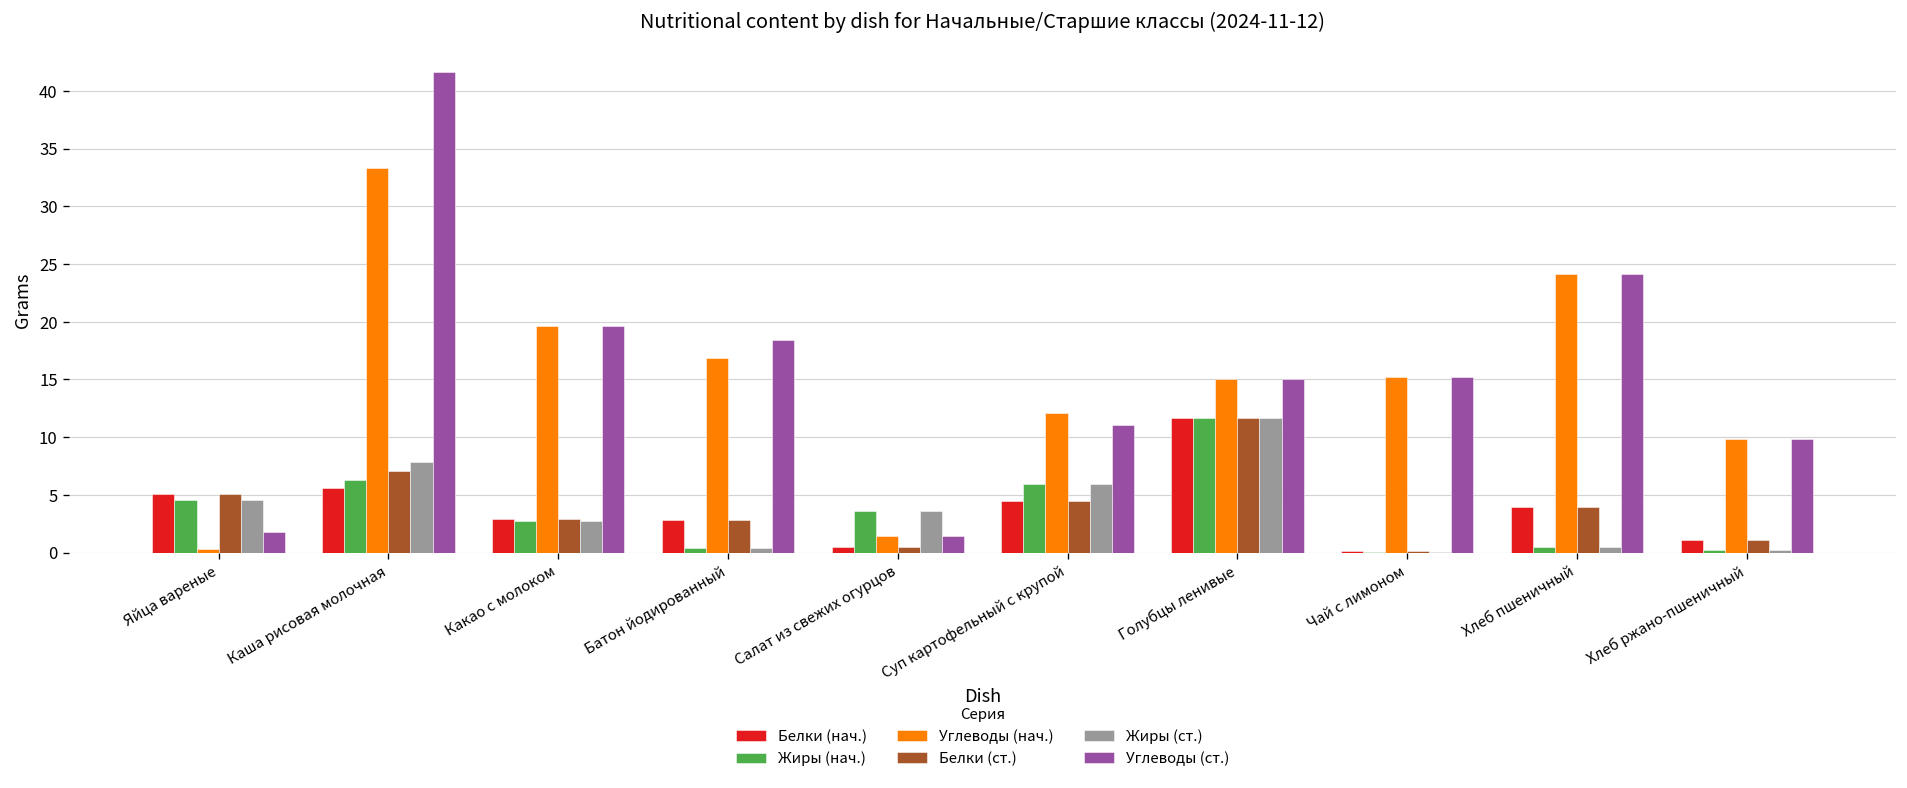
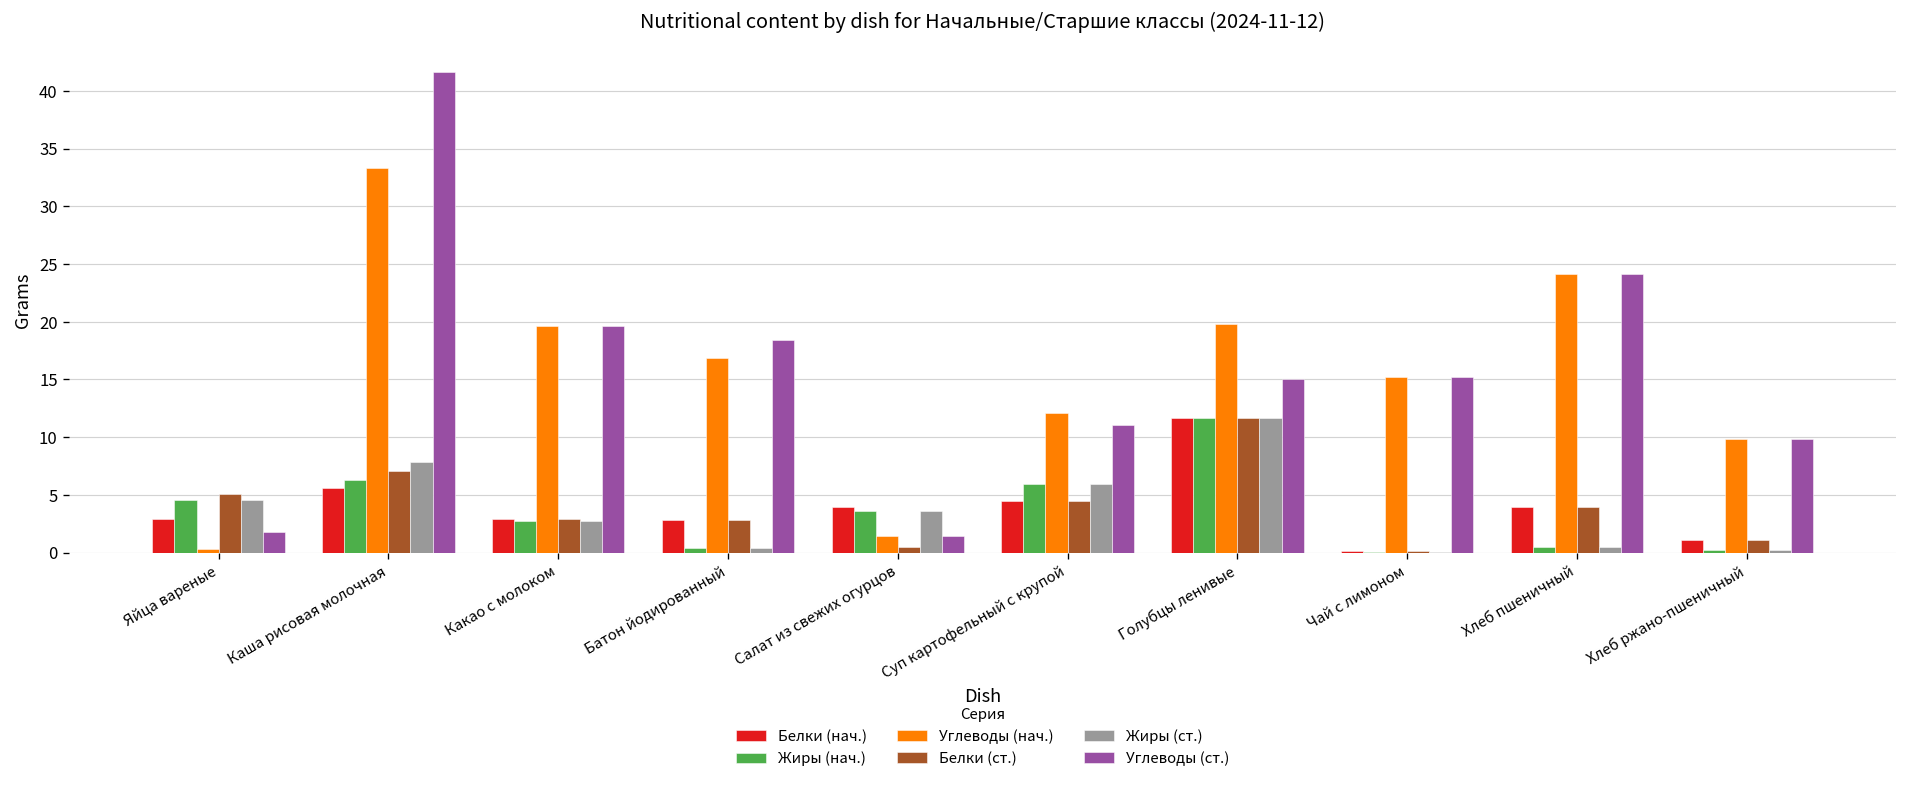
Белки (нач.), Яйца вареные: 5 -> 3
Белки (нач.), Салат из свежих огурцов: 0 -> 4
Углеводы (нач.), Голубцы ленивые: 15 -> 20
